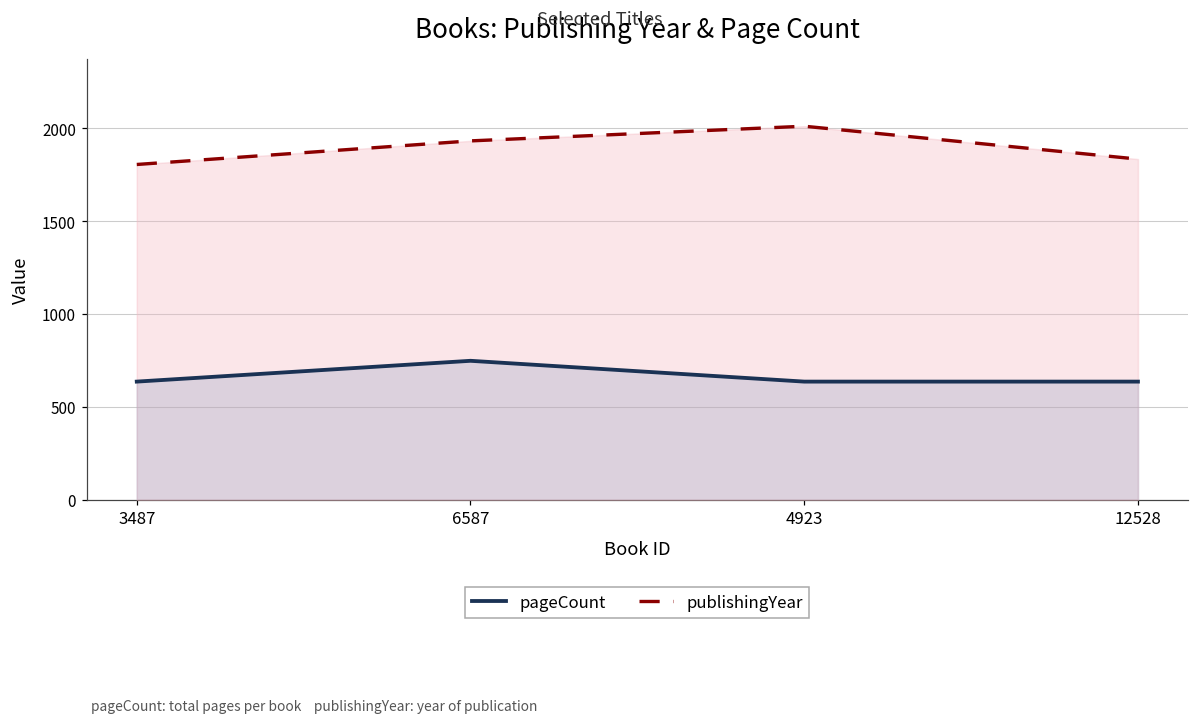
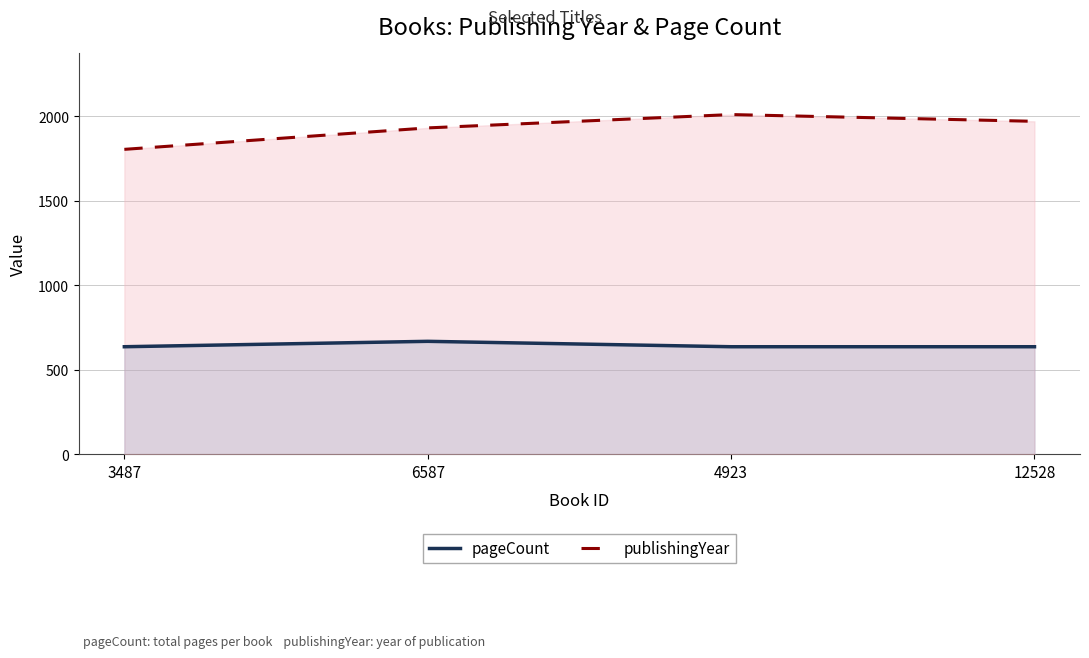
pageCount, 6587: 750 -> 670
publishingYear, 12528: 1830 -> 1970
